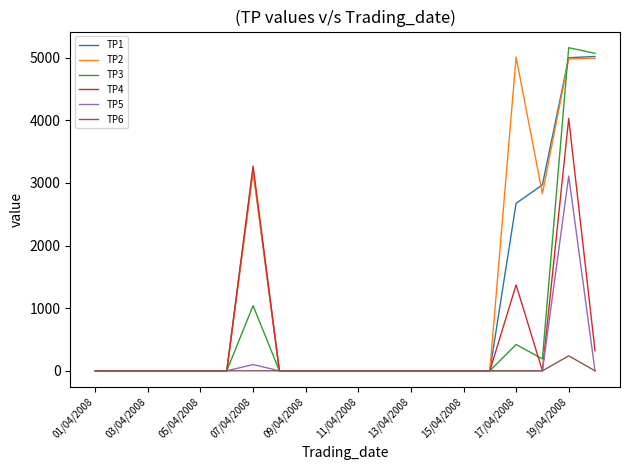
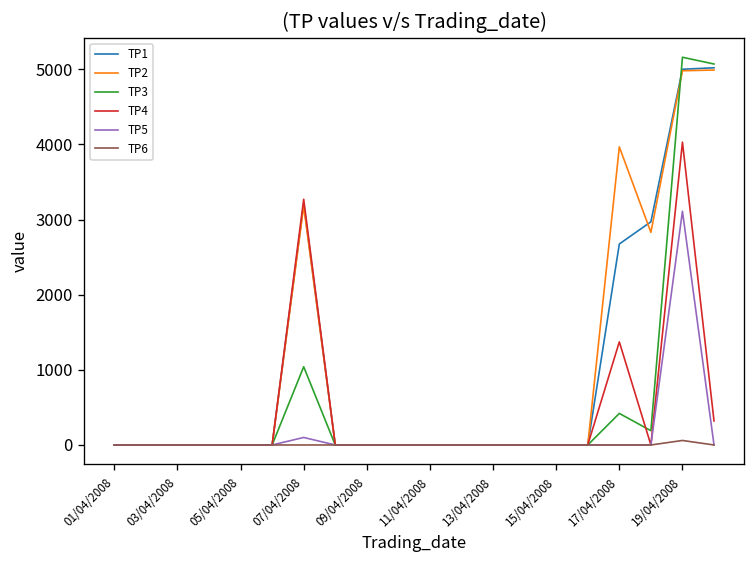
TP2, 17/04/2008: 5000 -> 4000
TP6, 19/04/2008: 200 -> 100
